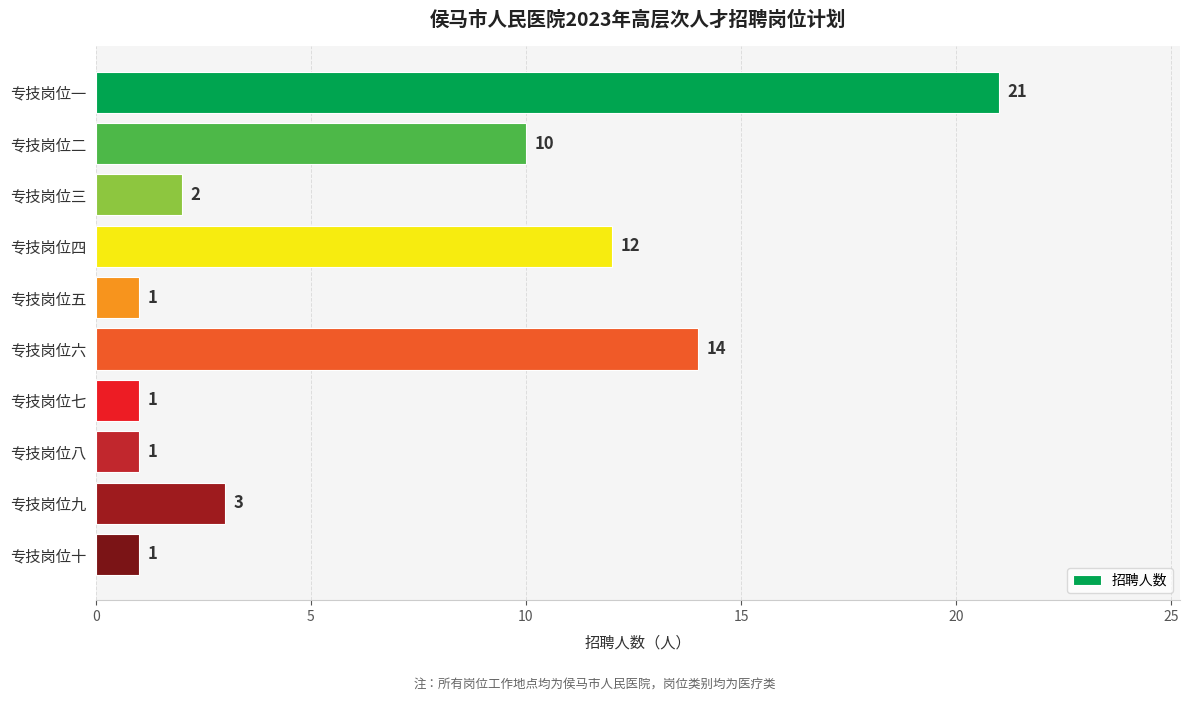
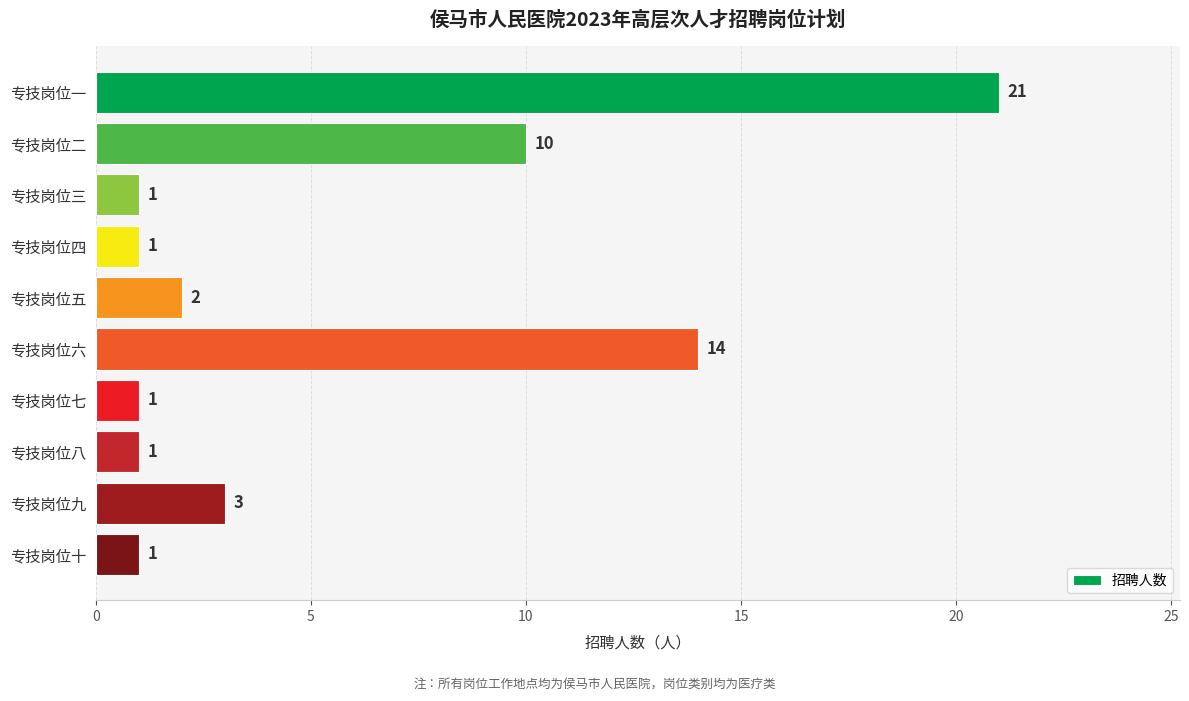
专技岗位三: 2 -> 1
专技岗位四: 12 -> 1
专技岗位五: 1 -> 2
